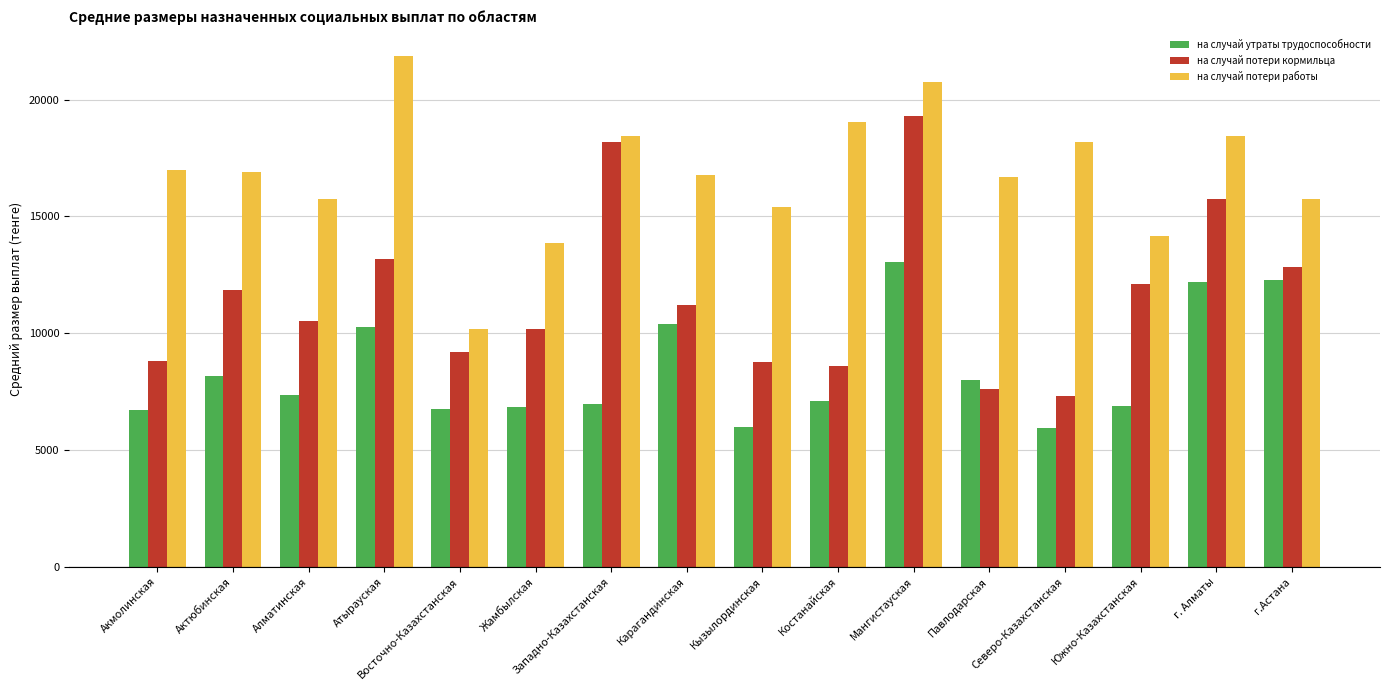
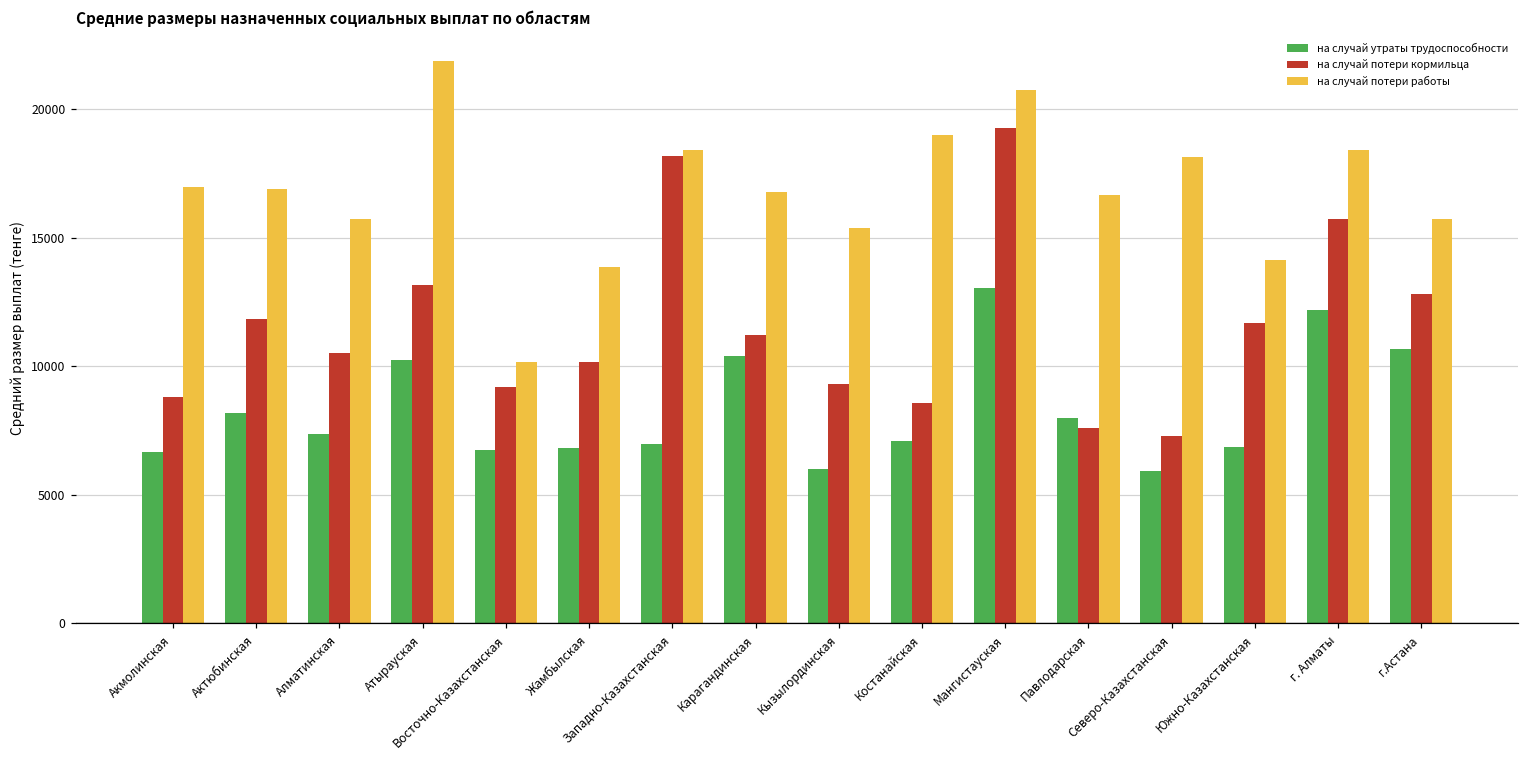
на случай потери кормильца, Кызылординская: 8800 -> 9300
на случай потери кормильца, Южно-Казахстанская: 12100 -> 11700
на случай утраты трудоспособности, г.Астана: 12300 -> 10700
